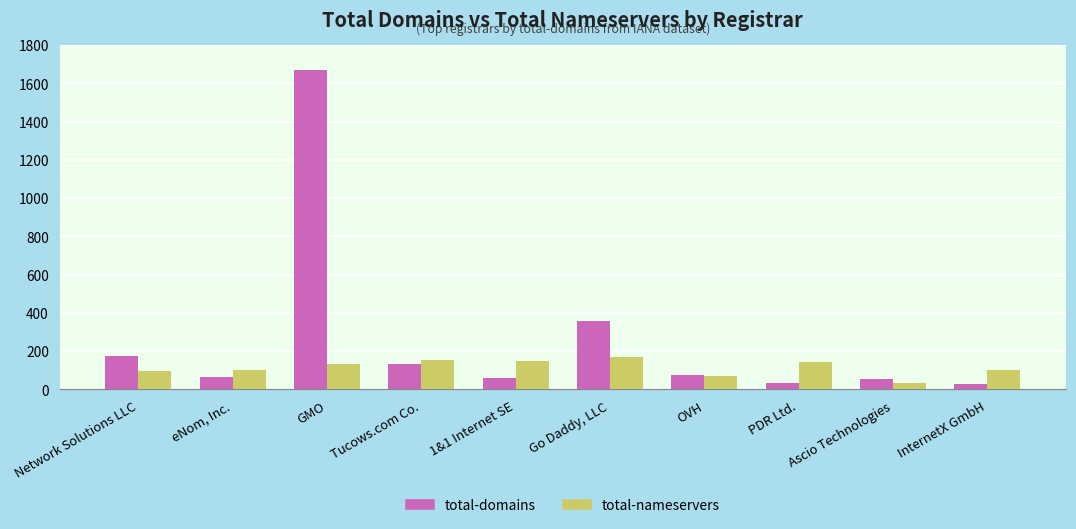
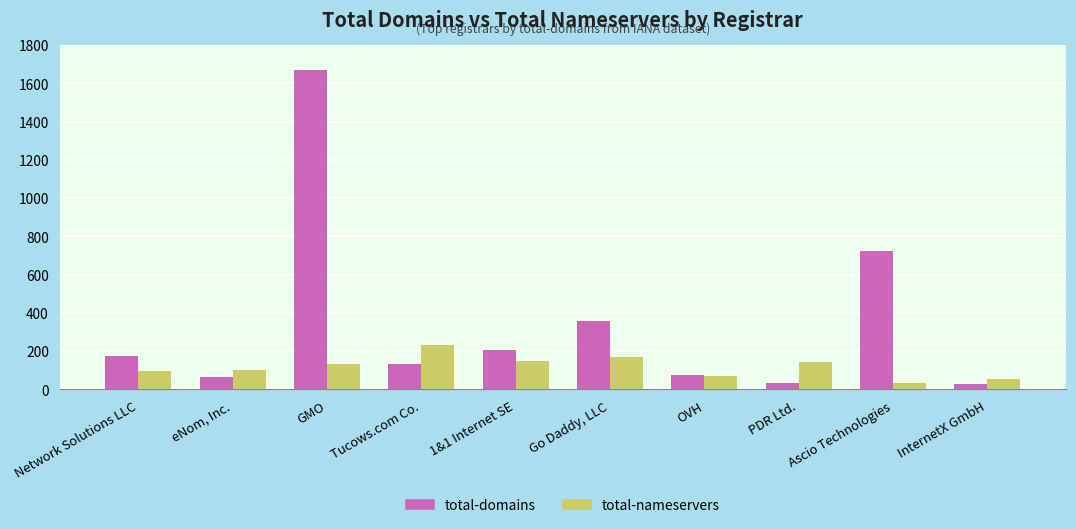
total-nameservers, Tucows.com Co.: 160 -> 230
total-domains, 1&1 Internet SE: 60 -> 210
total-domains, Ascio Technologies: 50 -> 720
total-nameservers, InternetX GmbH: 100 -> 50
